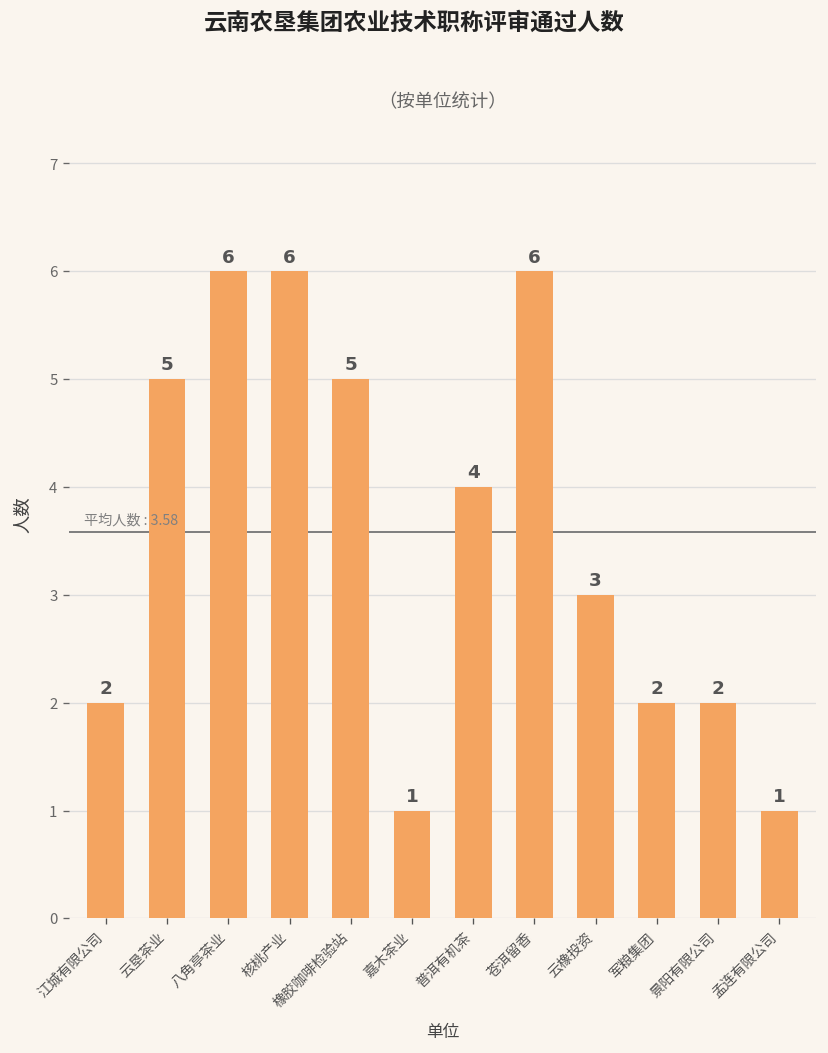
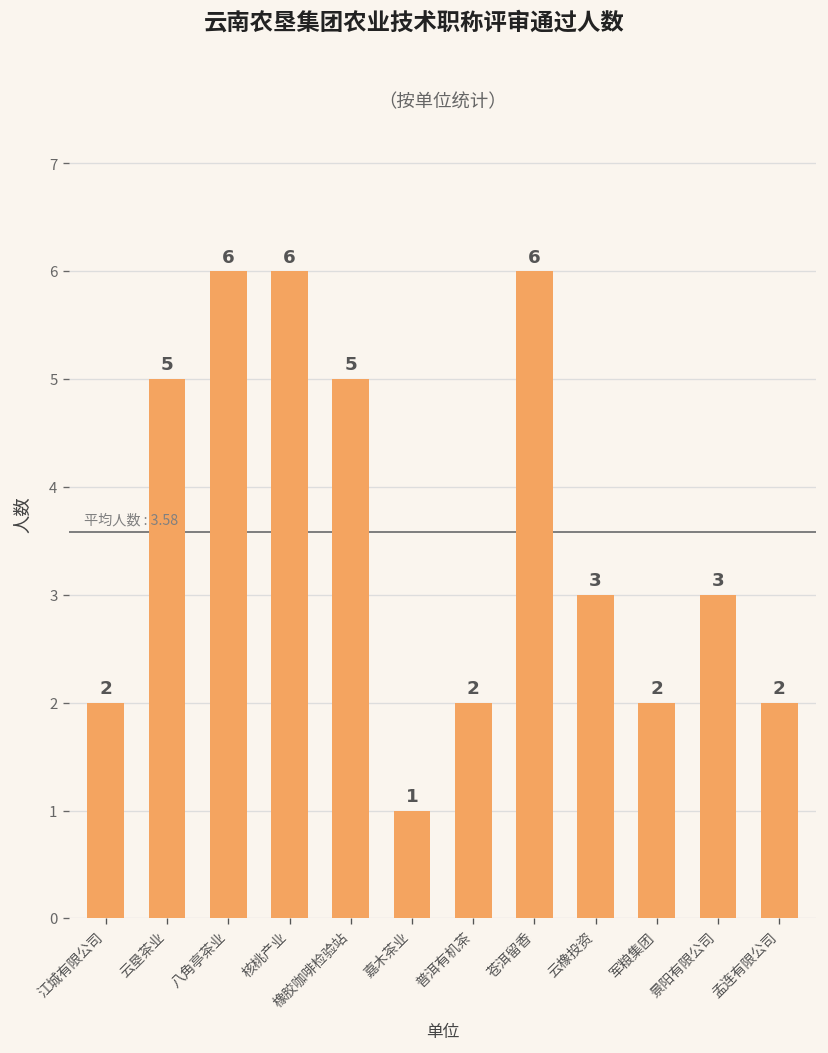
普洱有机茶: 4 -> 2
景阳有限公司: 2 -> 3
孟连有限公司: 1 -> 2
